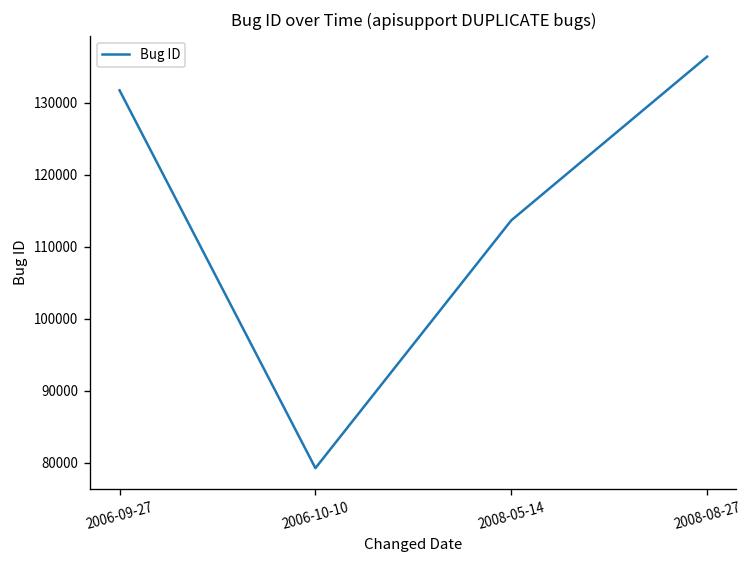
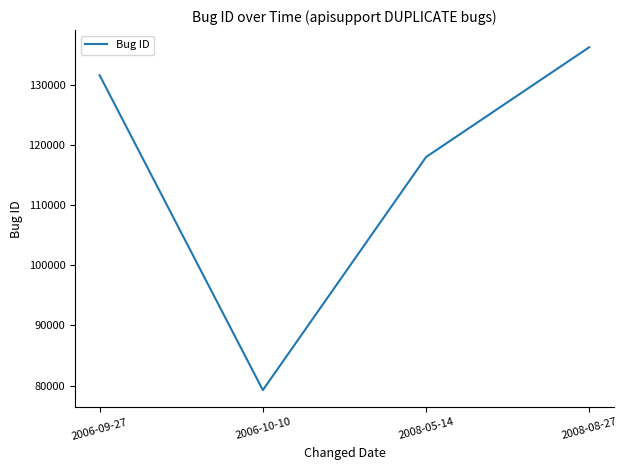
2008-05-14: 114000 -> 118000
